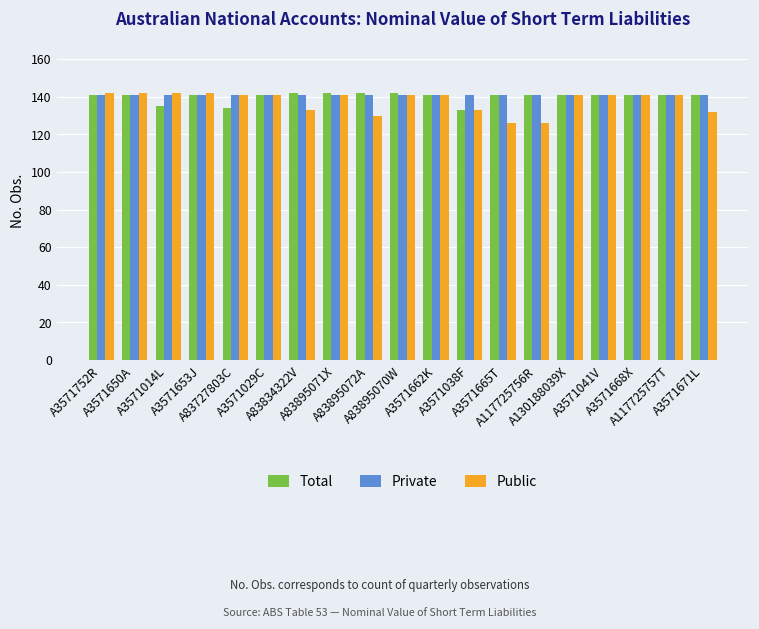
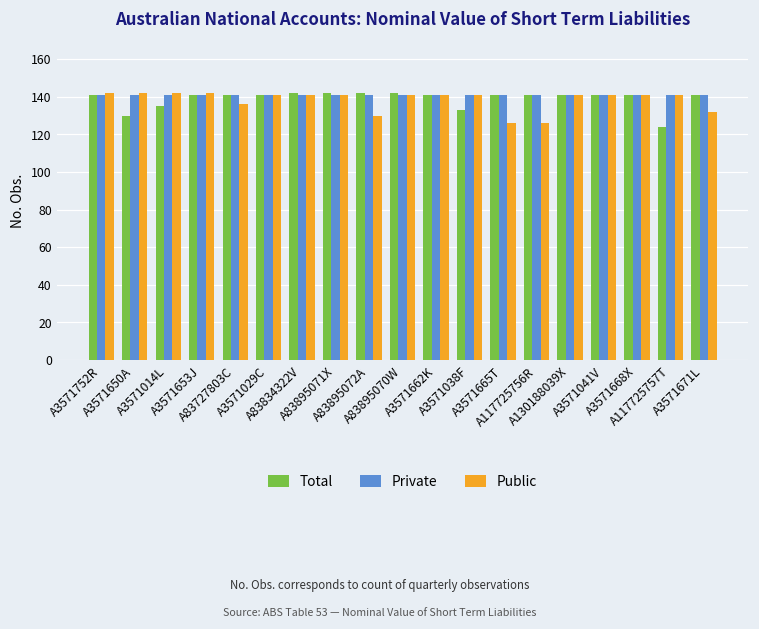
Total, A3571650A: 141 -> 130
Total, A83727803C: 134 -> 141
Public, A83727803C: 141 -> 136
Public, A83834322V: 133 -> 141
Public, A3571038F: 133 -> 141
Total, A117725757T: 141 -> 124
